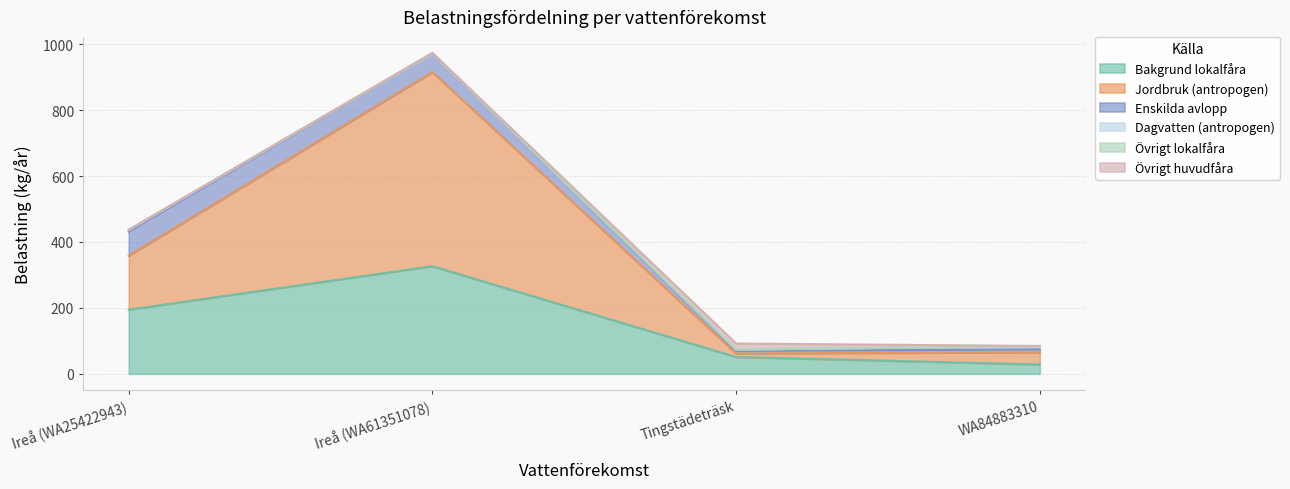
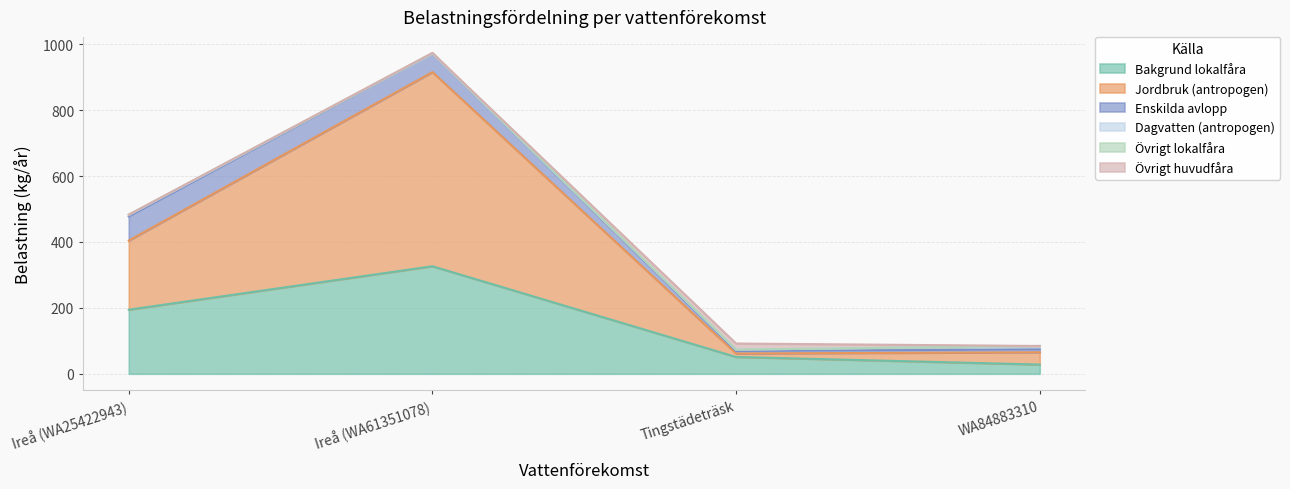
Jordbruk (antropogen), Ireå (WA25422943): 160 -> 210
